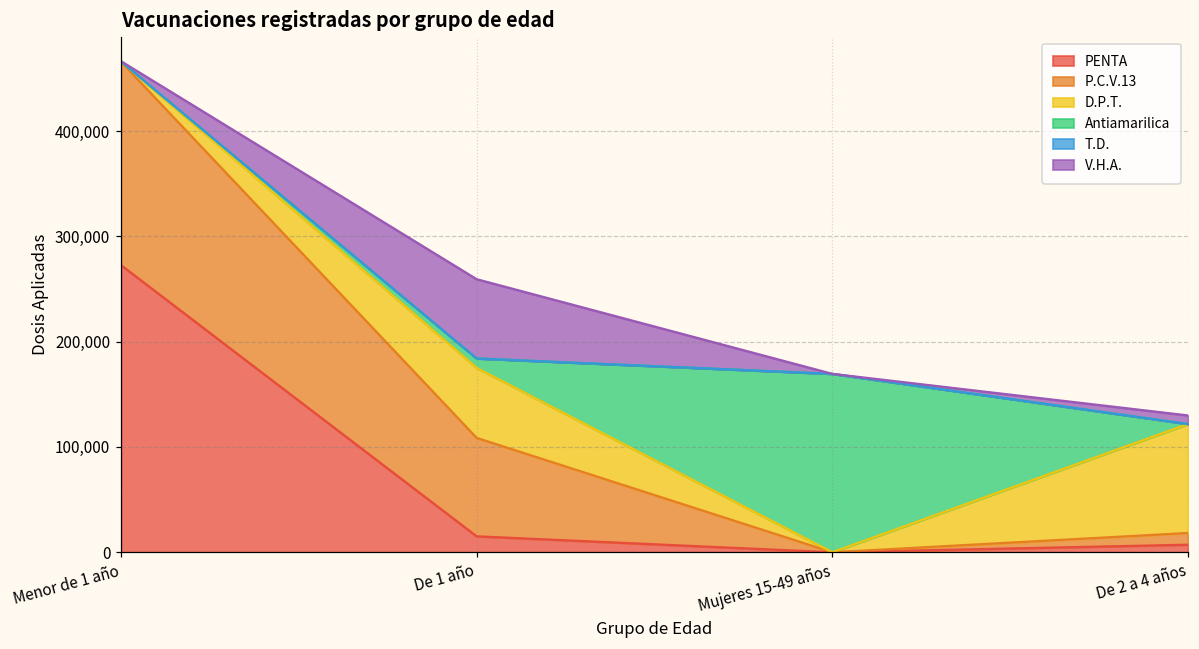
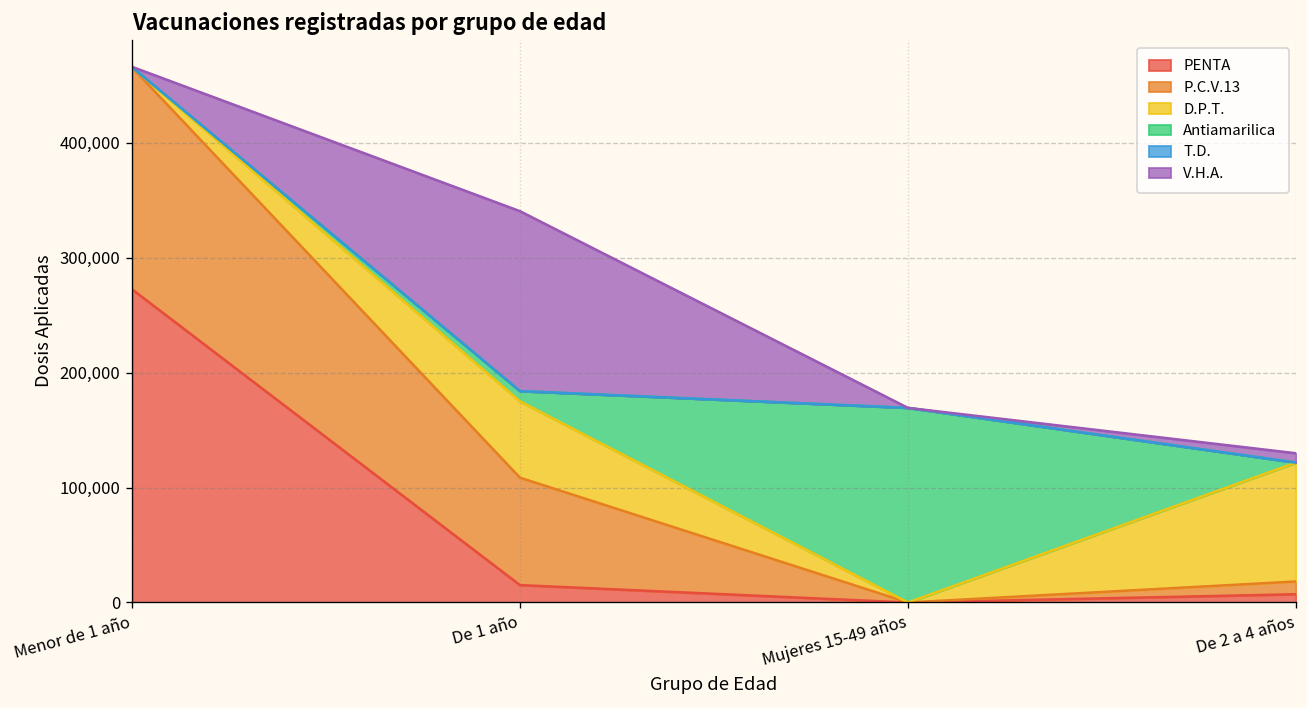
V.H.A., De 1 año: 80,000 -> 160,000
